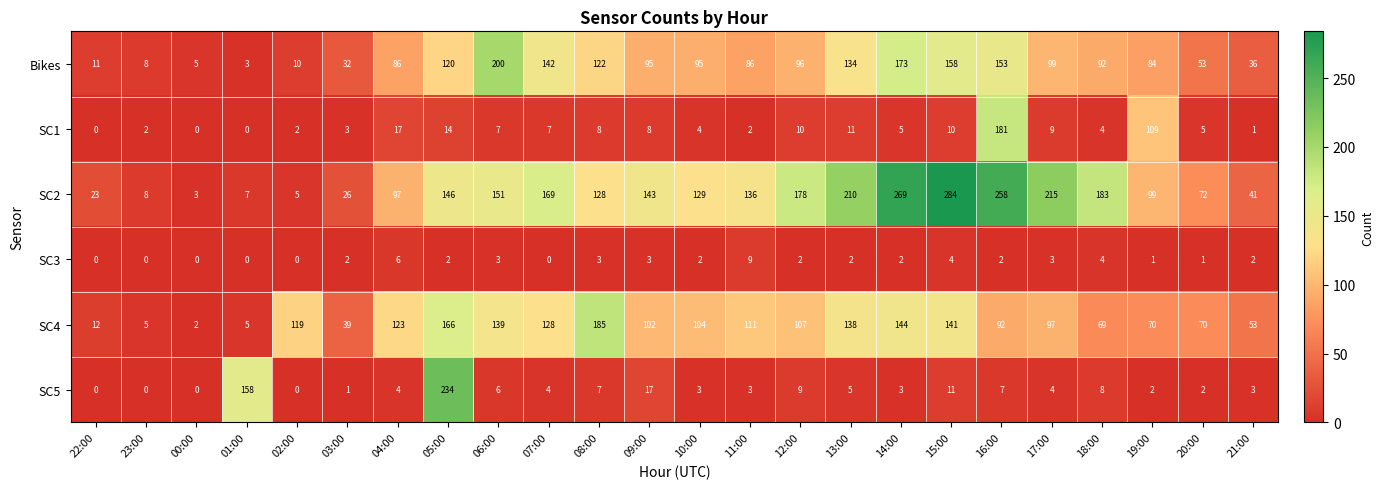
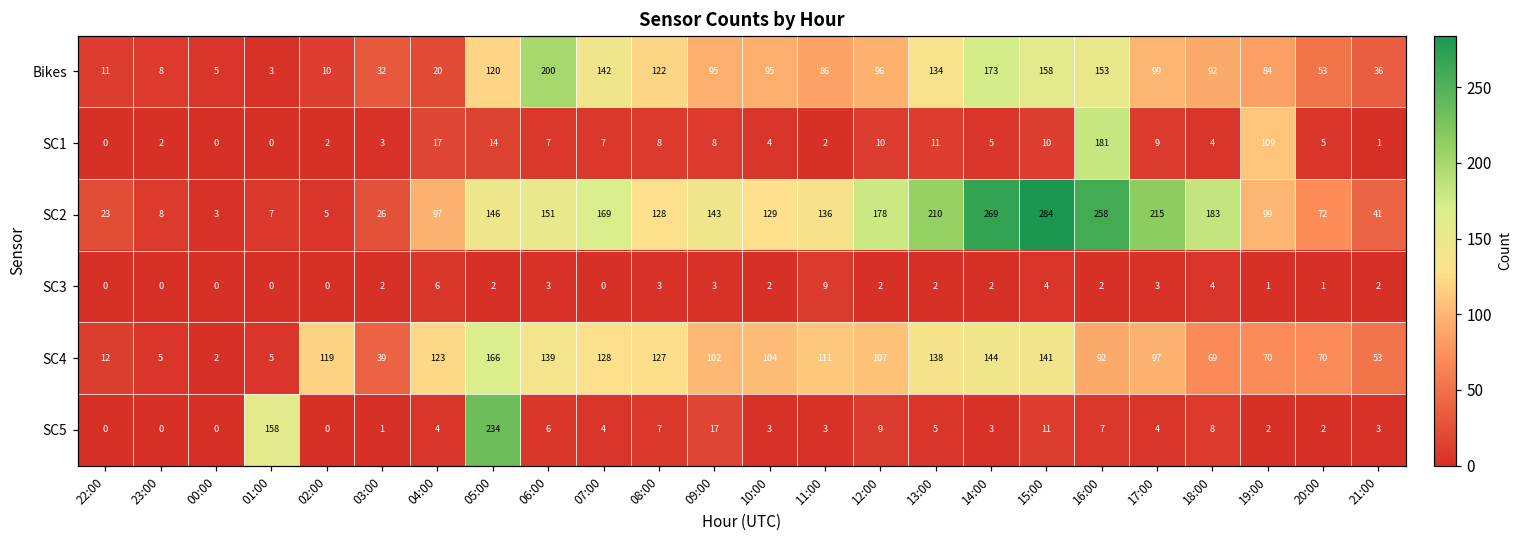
Bikes, 04:00: 86 -> 20
SC4, 08:00: 185 -> 127
